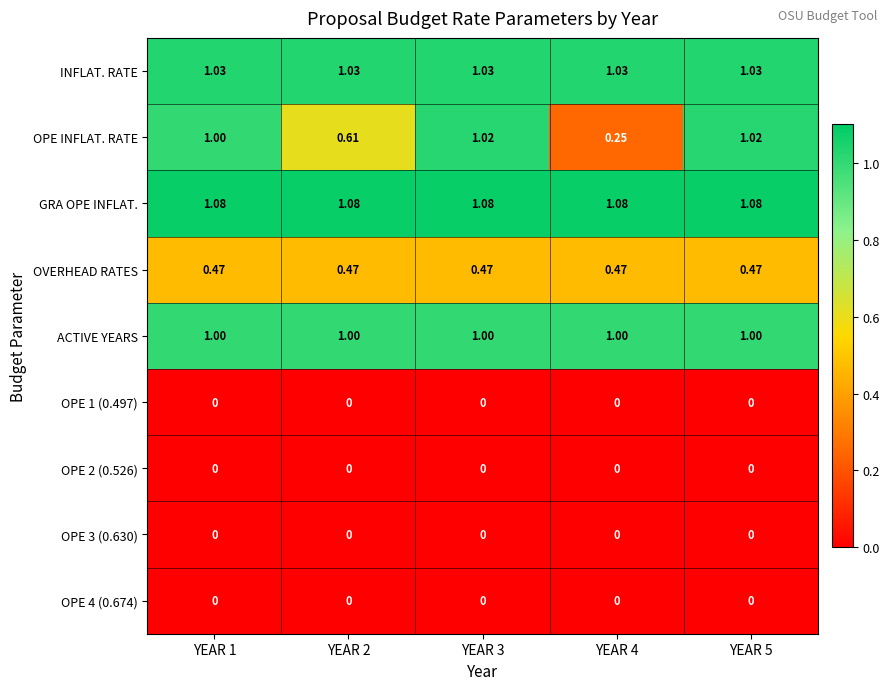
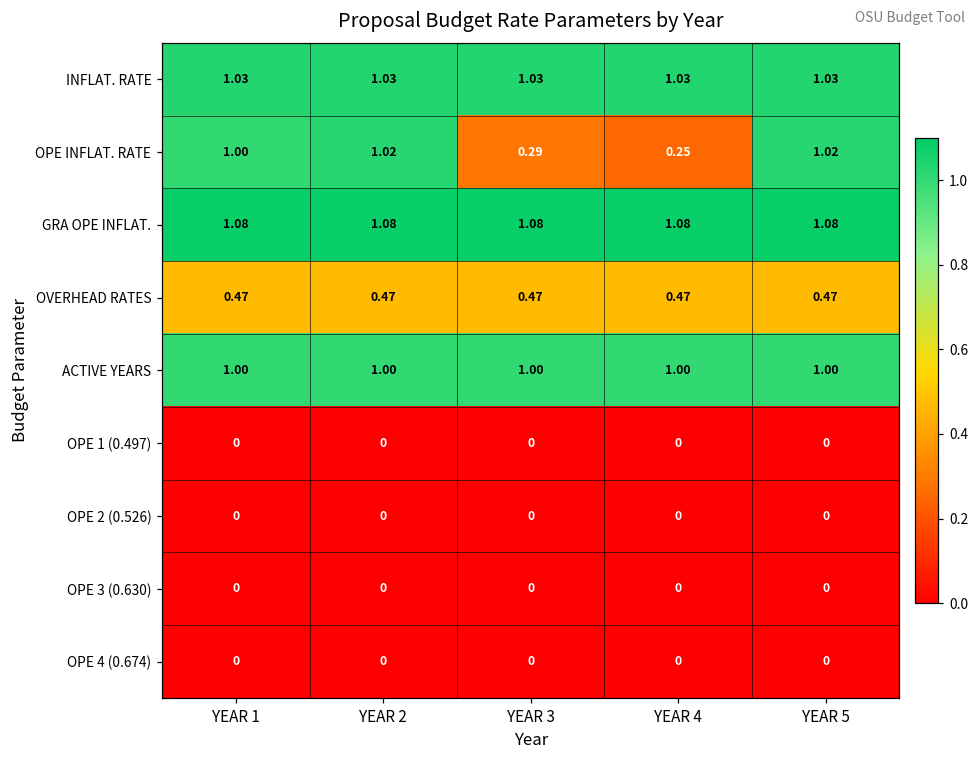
OPE INFLAT. RATE, YEAR 2: 0.61 -> 1.02
OPE INFLAT. RATE, YEAR 3: 1.02 -> 0.29
